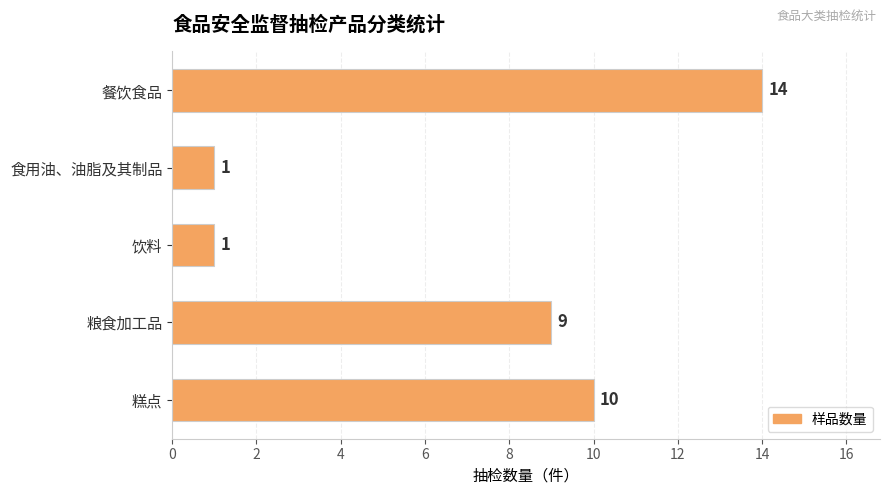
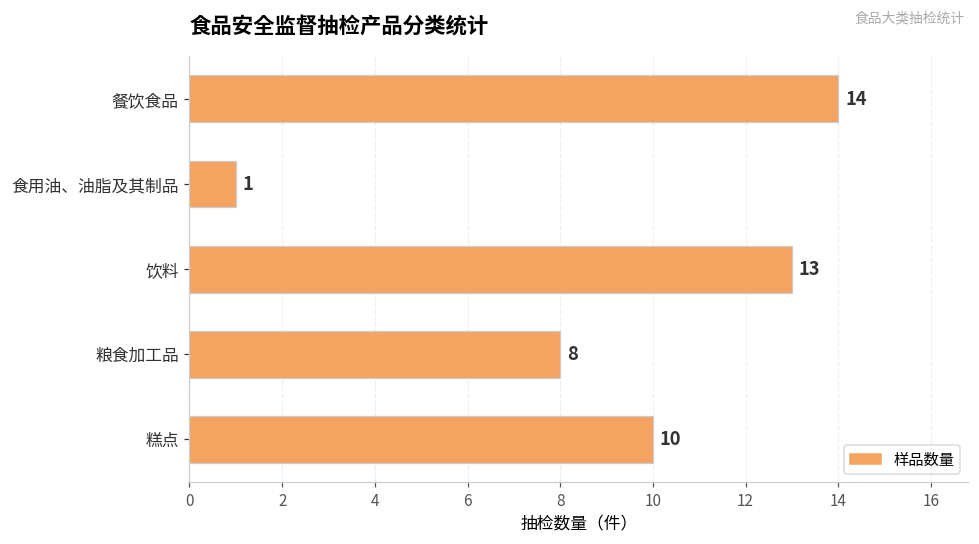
饮料: 1 -> 13
粮食加工品: 9 -> 8
